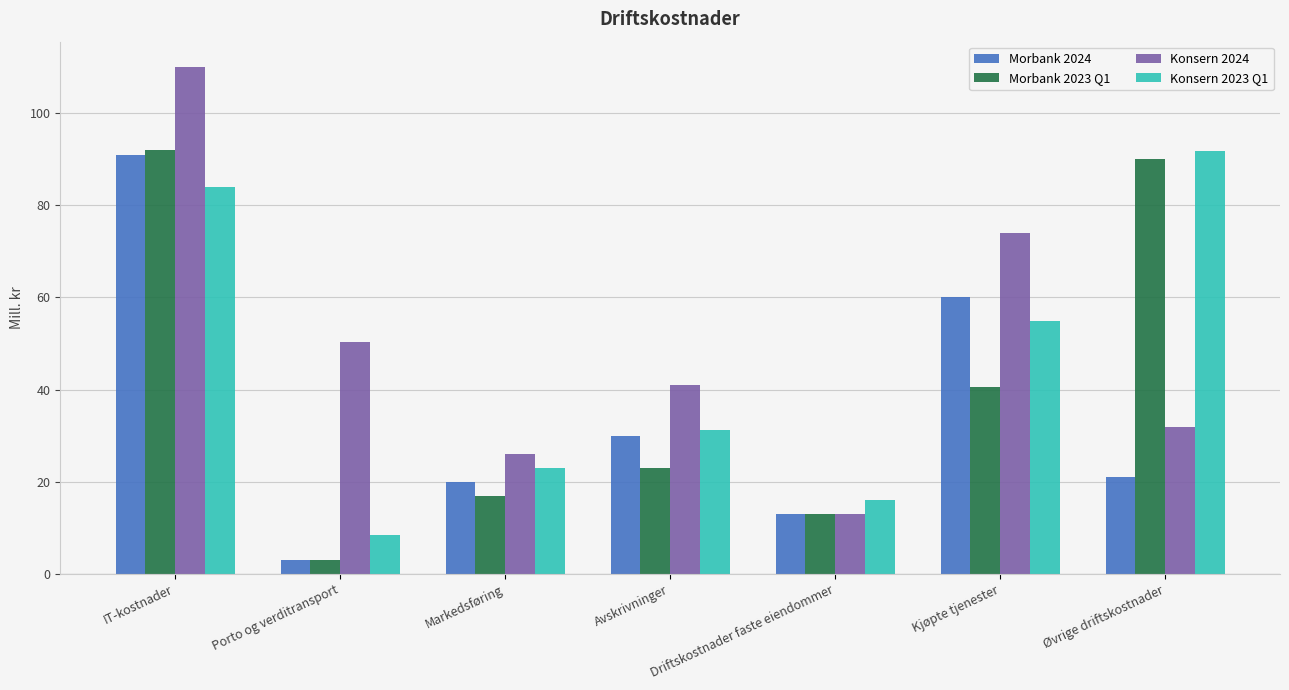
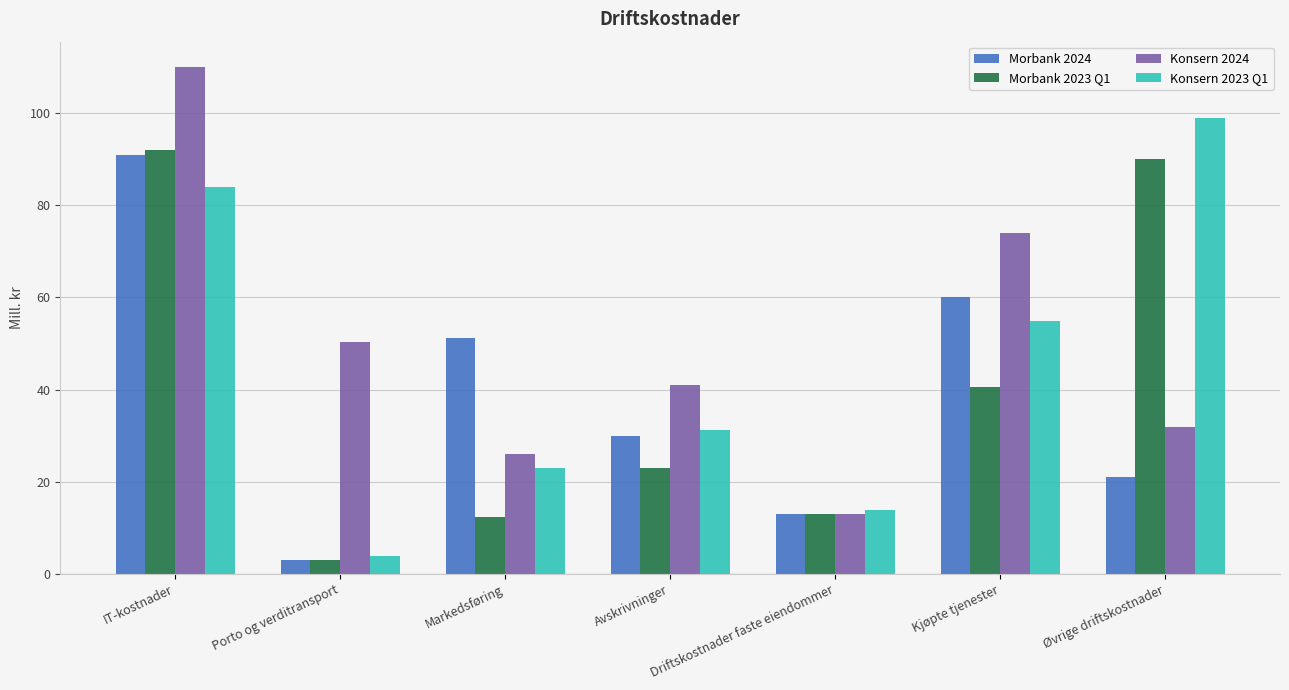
Konsern 2023 Q1, Porto og verditransport: 8 -> 4
Morbank 2024, Markedsføring: 20 -> 51
Morbank 2023 Q1, Markedsføring: 17 -> 12
Konsern 2023 Q1, Driftskostnader faste eiendommer: 16 -> 14
Konsern 2023 Q1, Øvrige driftskostnader: 92 -> 99
